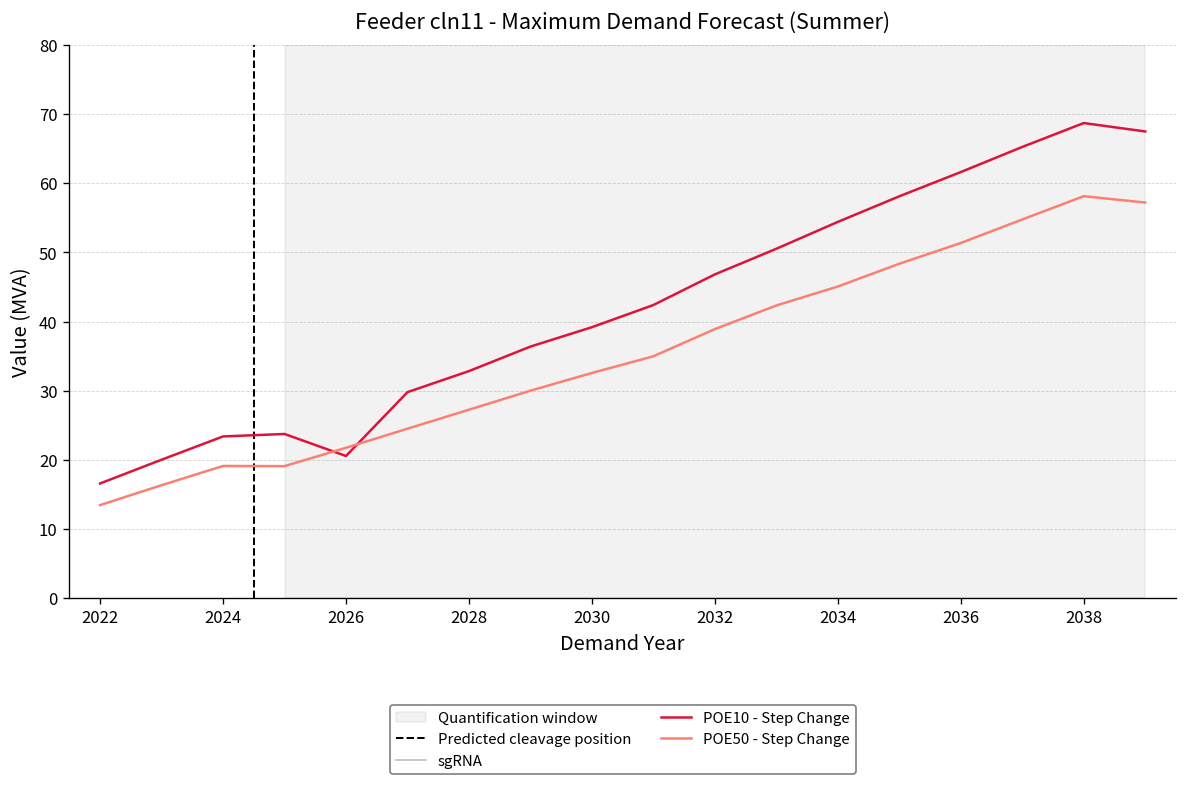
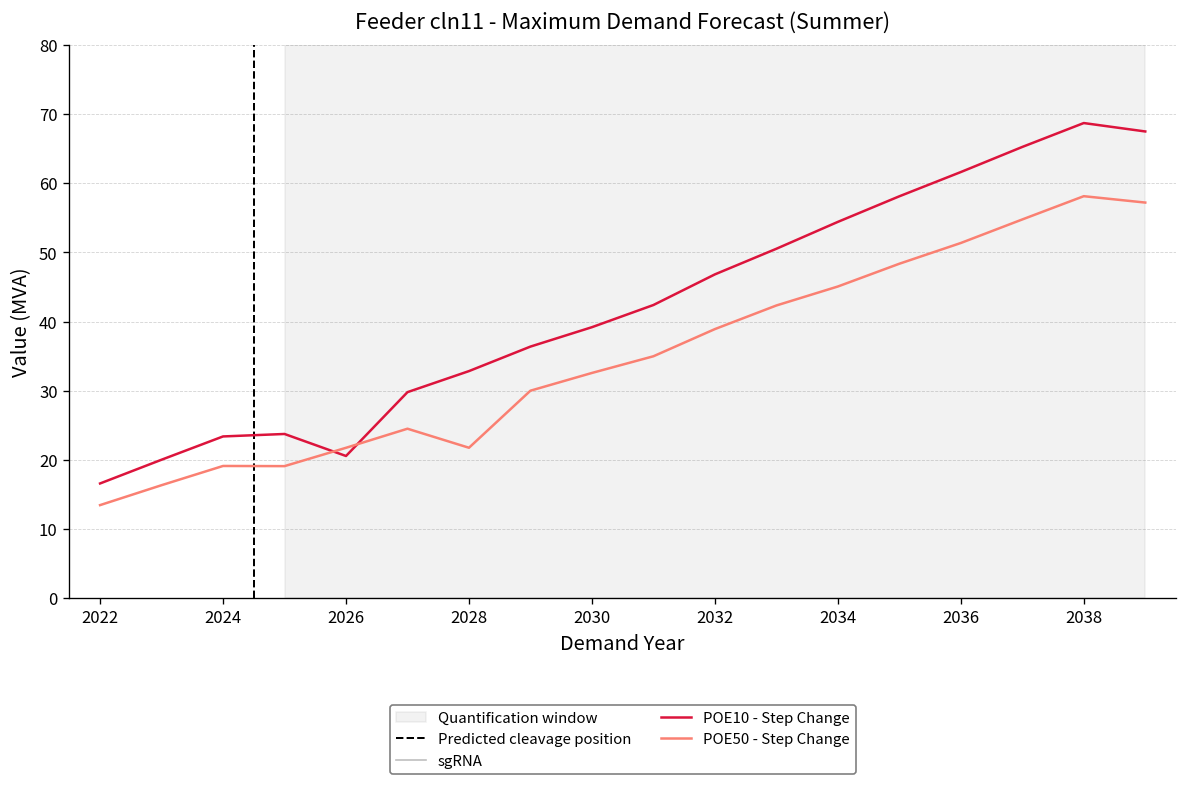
POE50 - Step Change, 2028: 27 -> 22
